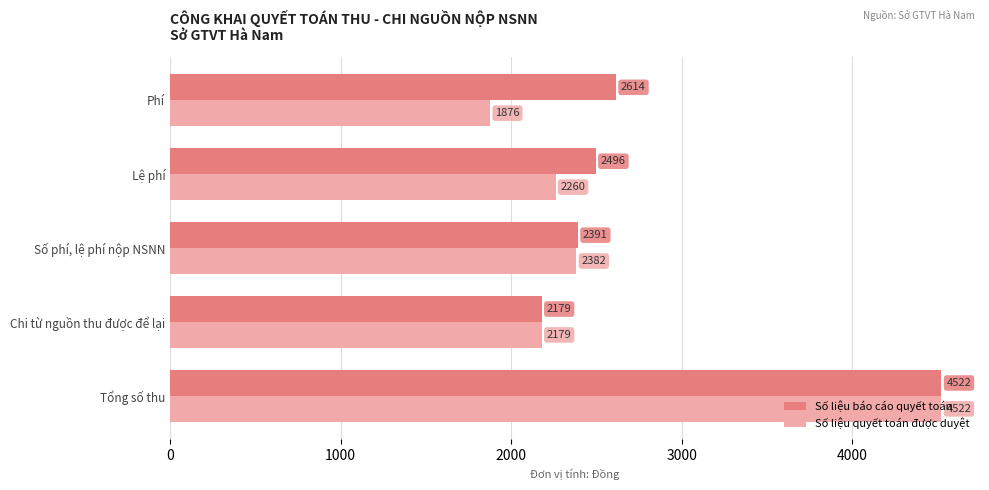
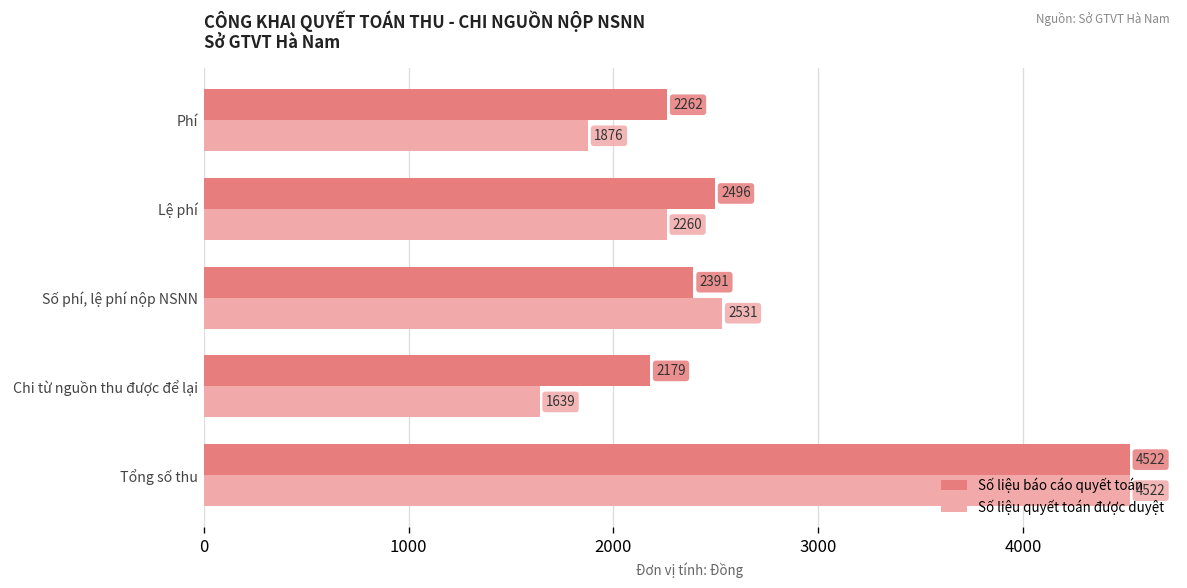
Số liệu báo cáo quyết toán, Phí: 2614 -> 2262
Số liệu quyết toán được duyệt, Số phí, lệ phí nộp NSNN: 2382 -> 2531
Số liệu quyết toán được duyệt, Chi từ nguồn thu được để lại: 2179 -> 1639
